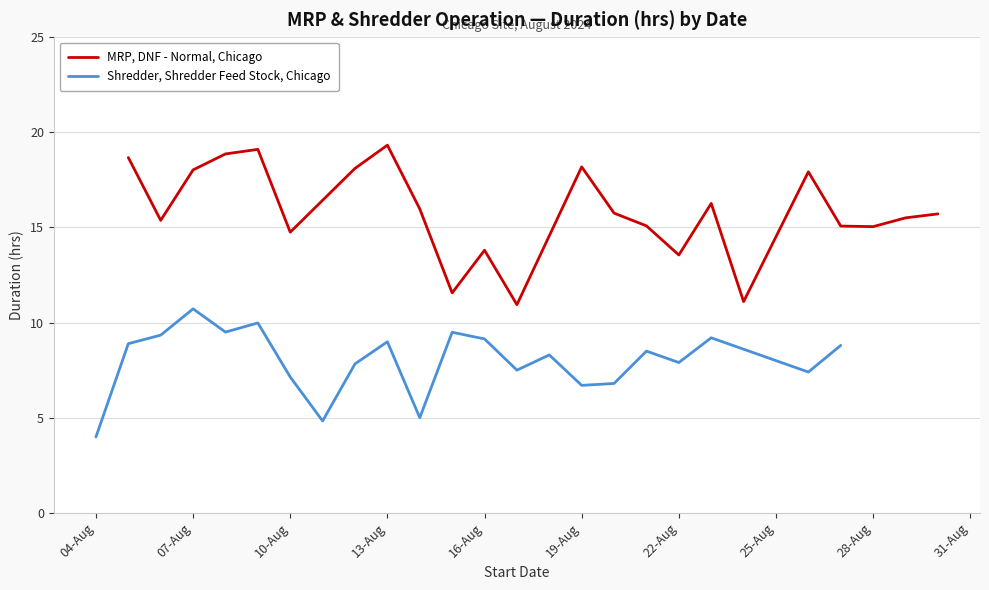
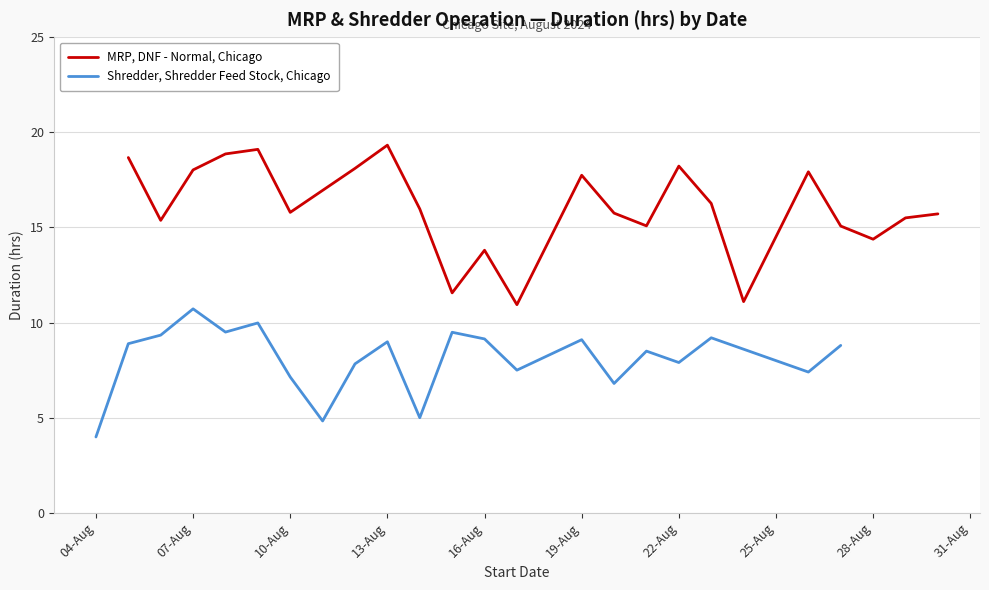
MRP, DNF - Normal, Chicago, 10-Aug: 14.8 -> 15.8
MRP, DNF - Normal, Chicago, 19-Aug: 18.2 -> 17.7
Shredder, Shredder Feed Stock, Chicago, 19-Aug: 6.7 -> 9.1
MRP, DNF - Normal, Chicago, 22-Aug: 13.6 -> 18.2
MRP, DNF - Normal, Chicago, 28-Aug: 15.0 -> 14.4
